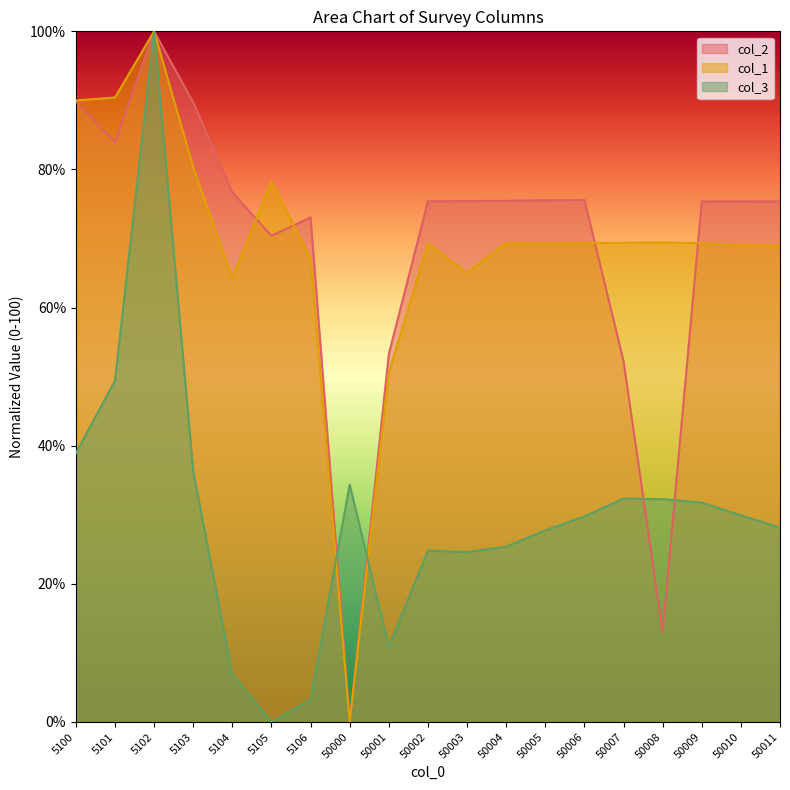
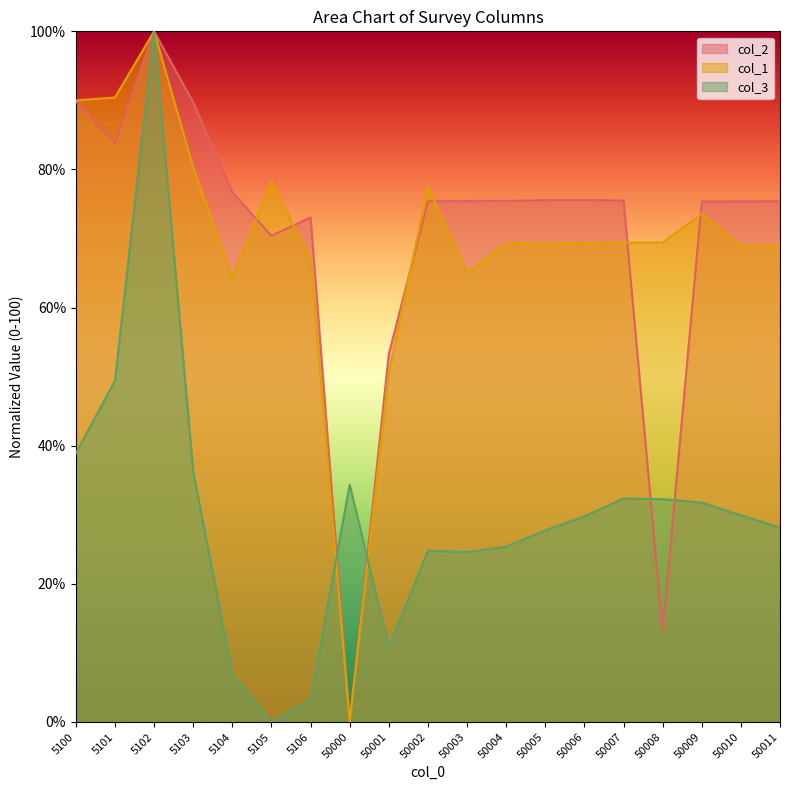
col_1, 50002: 69% -> 78%
col_2, 50007: 52% -> 75%
col_1, 50009: 69% -> 74%
